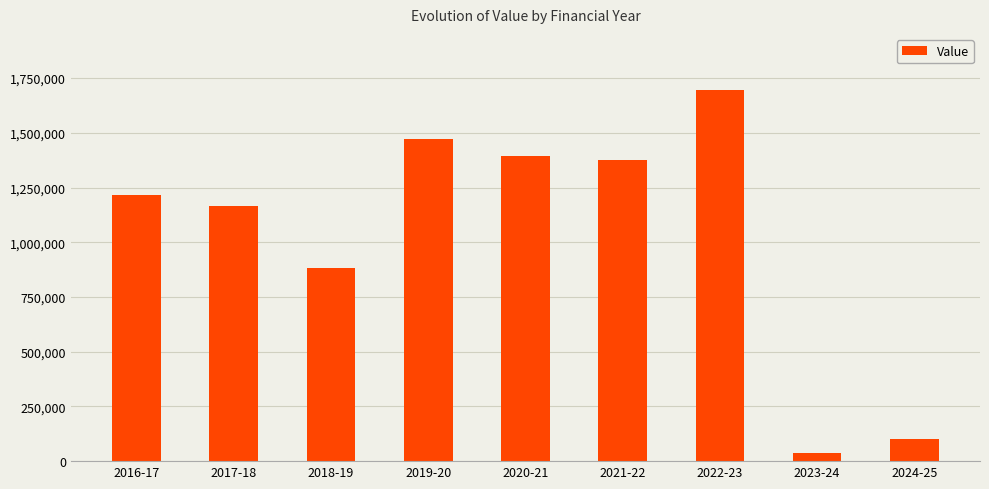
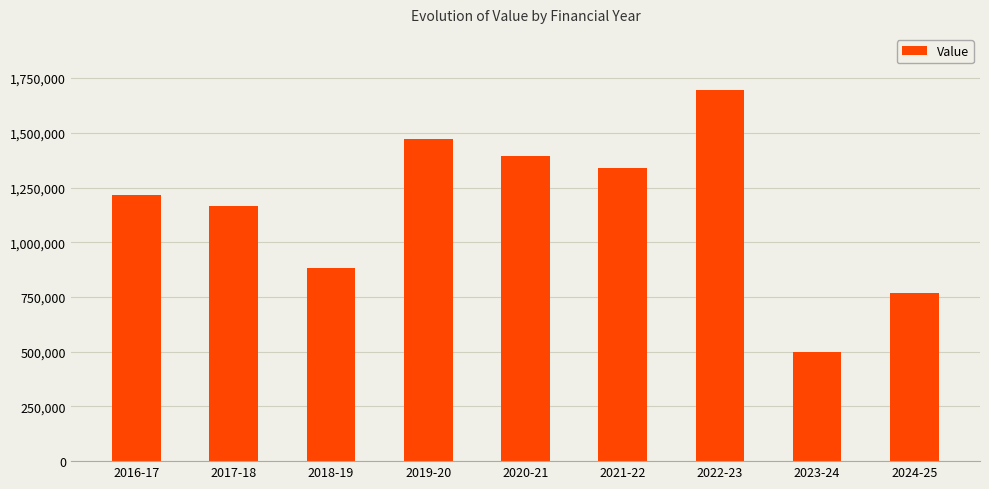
2021-22: 1,380,000 -> 1,340,000
2023-24: 40,000 -> 500,000
2024-25: 100,000 -> 770,000
